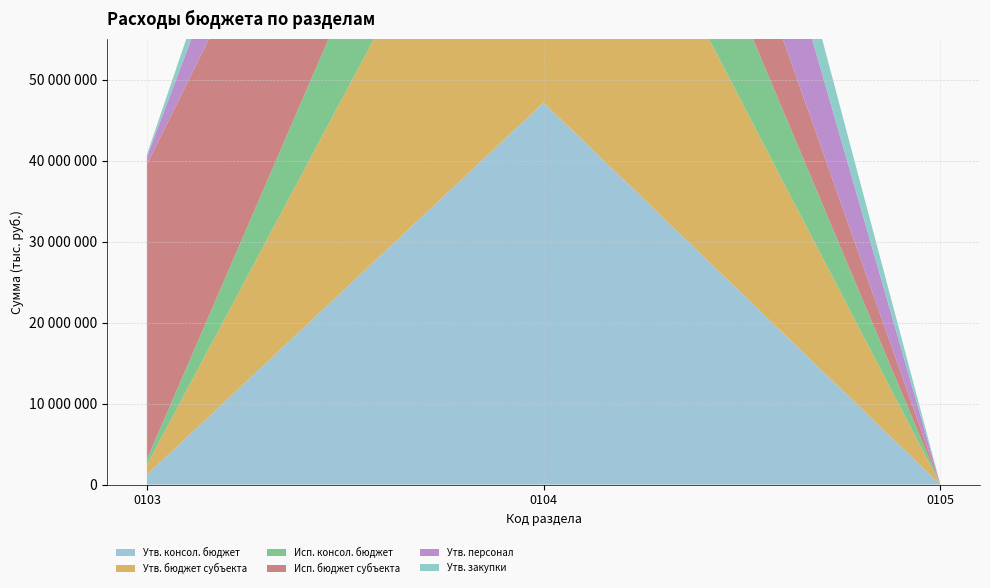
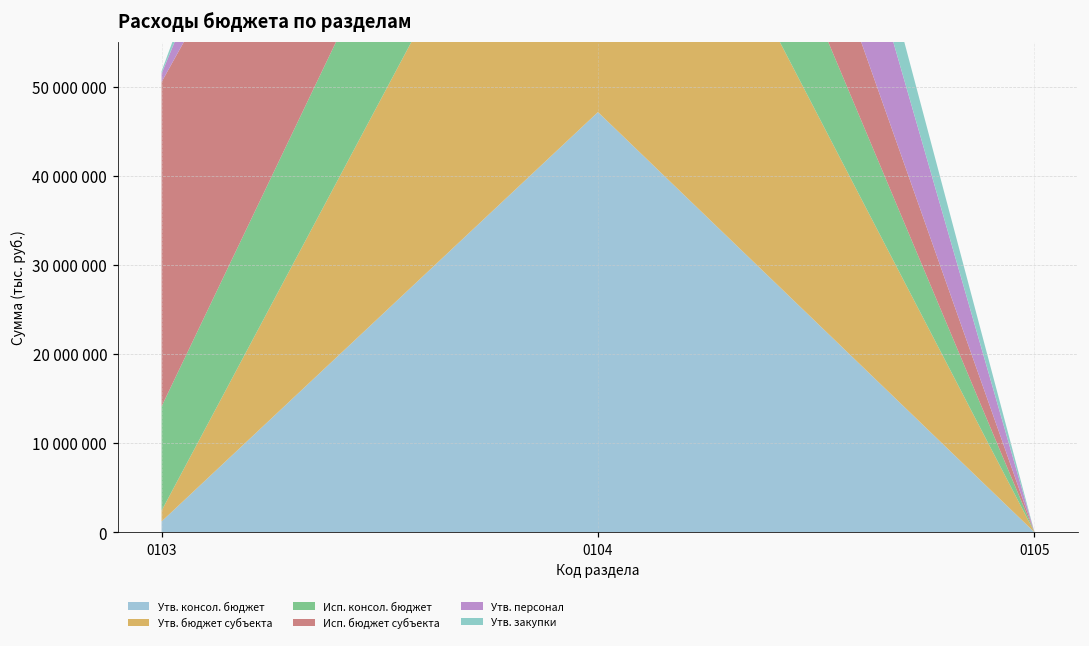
Исп. консол. бюджет, 0103: 1000000 -> 12000000
